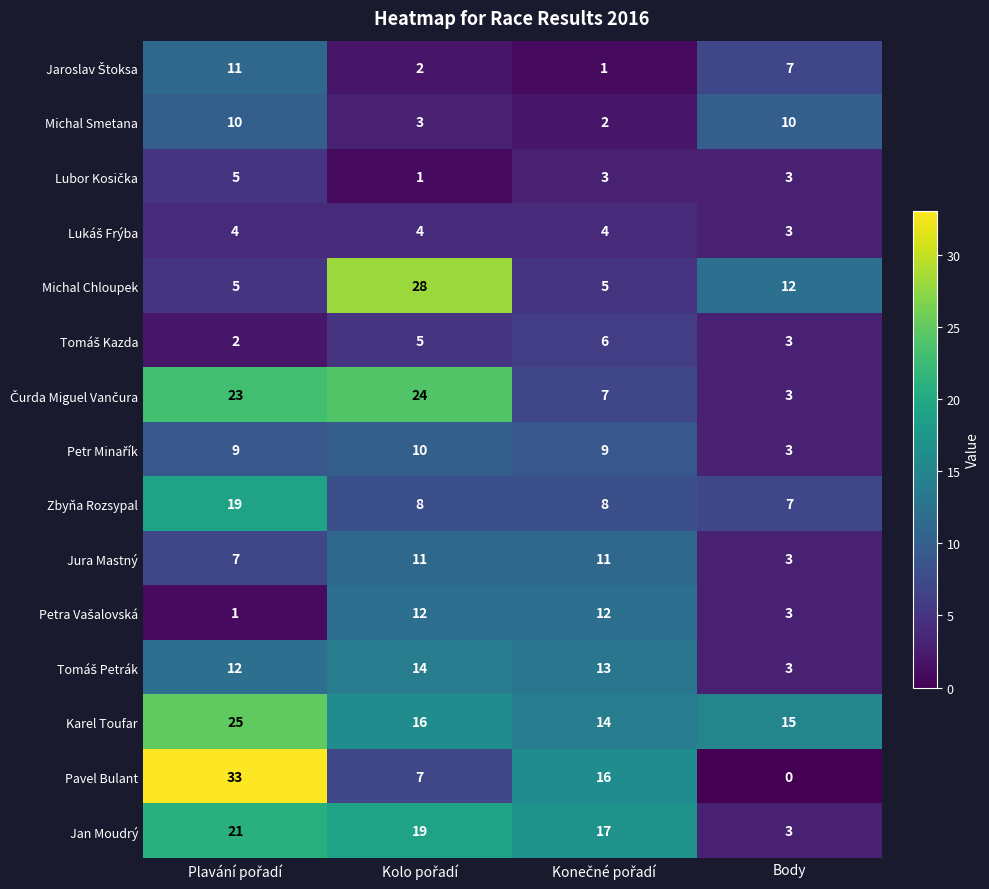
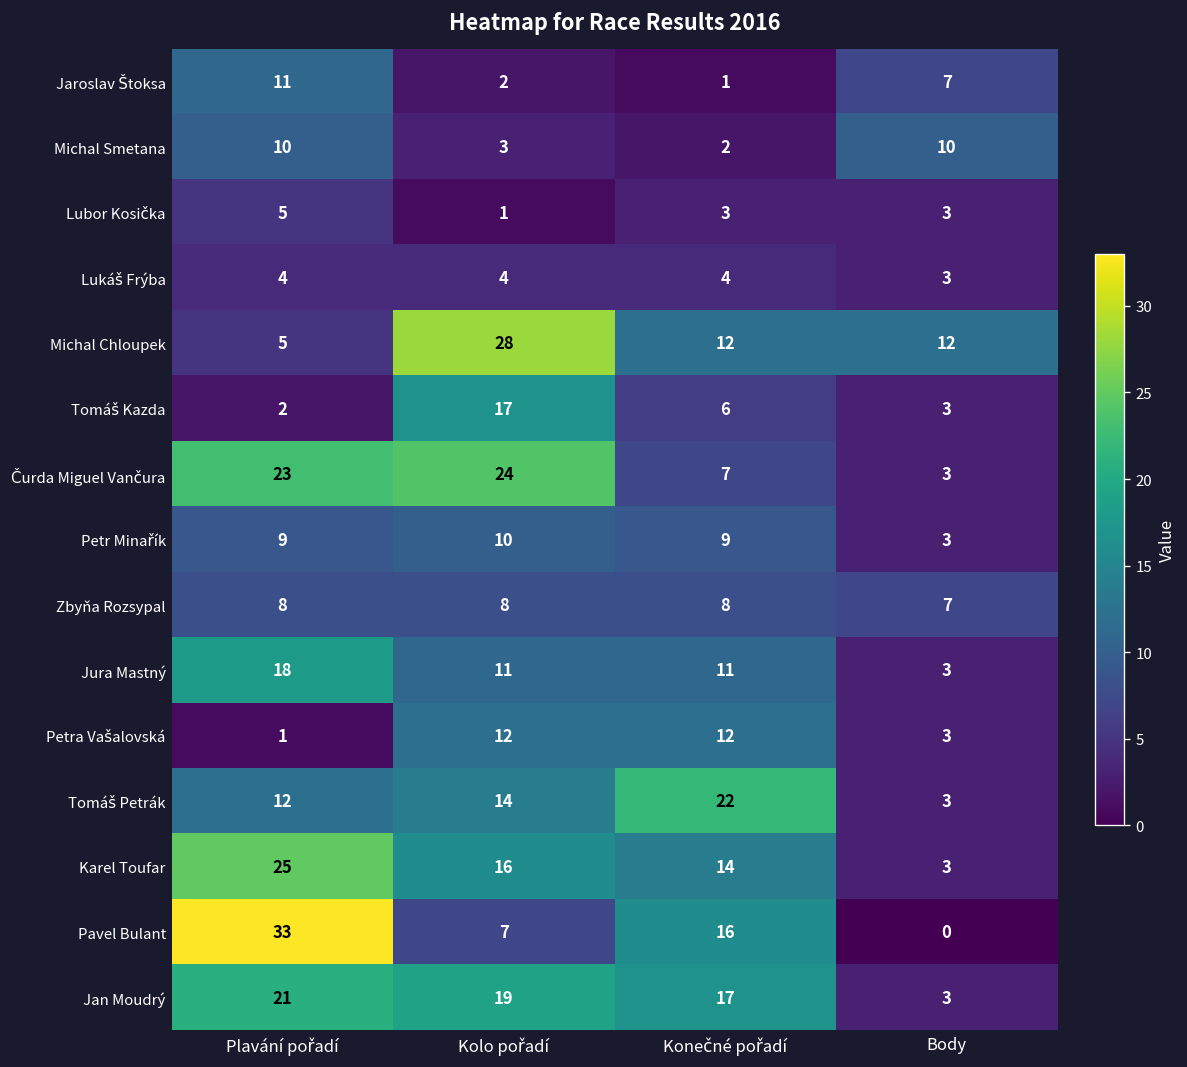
Michal Chloupek, Konečné pořadí: 5 -> 12
Tomáš Kazda, Kolo pořadí: 5 -> 17
Zbyňa Rozsypal, Plavání pořadí: 19 -> 8
Jura Mastný, Plavání pořadí: 7 -> 18
Tomáš Petrák, Konečné pořadí: 13 -> 22
Karel Toufar, Body: 15 -> 3
